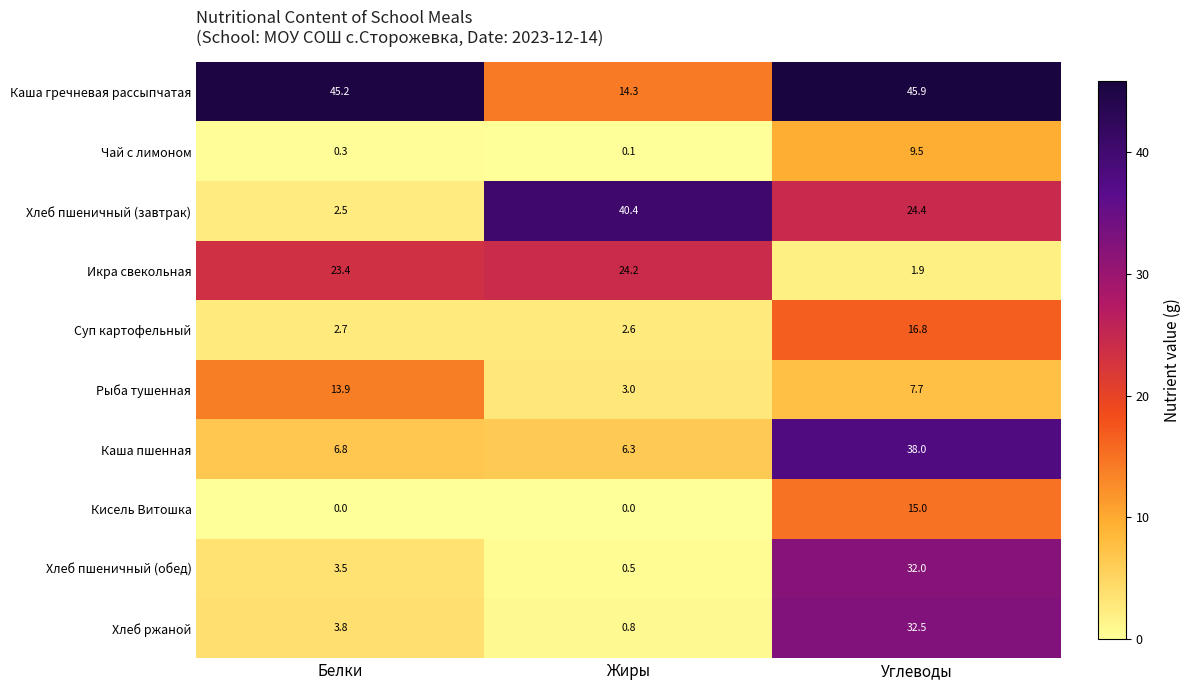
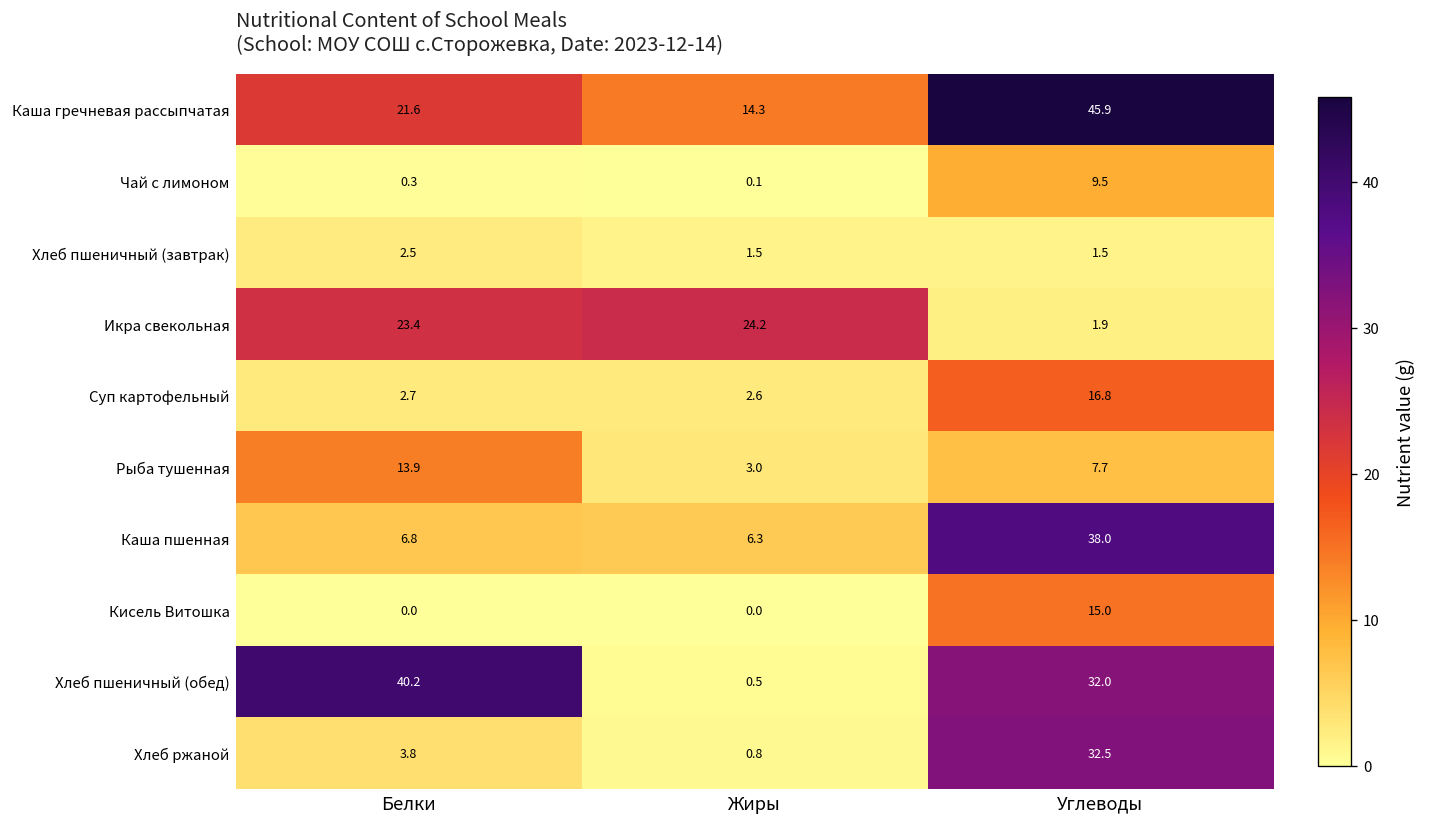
Каша гречневая рассыпчатая, Белки: 45.2 -> 21.6
Хлеб пшеничный (завтрак), Жиры: 40.4 -> 1.5
Хлеб пшеничный (завтрак), Углеводы: 24.4 -> 1.5
Хлеб пшеничный (обед), Белки: 3.5 -> 40.2
